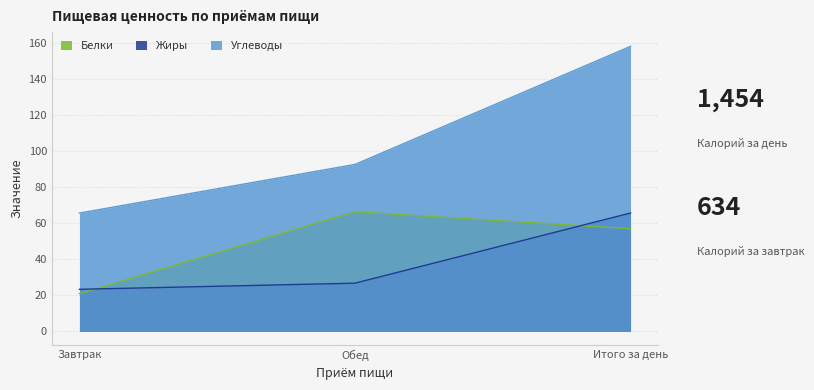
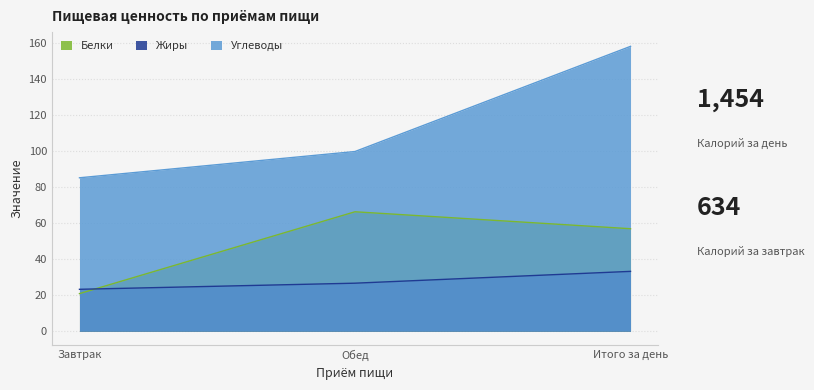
Углеводы, Завтрак: 66 -> 85
Углеводы, Обед: 93 -> 100
Жиры, Итого за день: 66 -> 33
